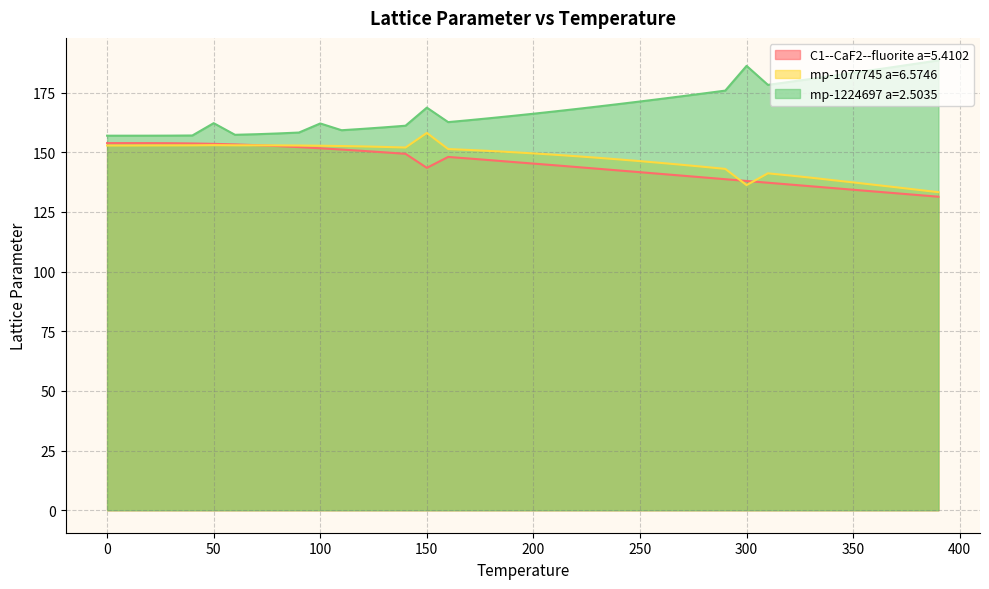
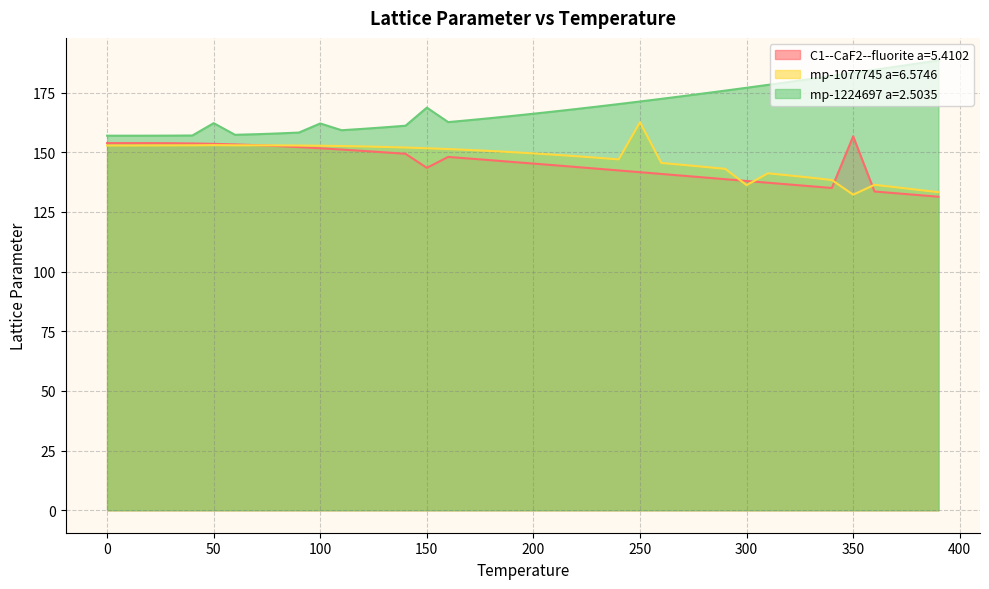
mp-1077745 a=6.5746, 150: 158 -> 152
mp-1077745 a=6.5746, 250: 146 -> 163
mp-1224697 a=2.5035, 300: 186 -> 177
C1--CaF2--fluorite a=5.4102, 350: 134 -> 157
mp-1077745 a=6.5746, 350: 137 -> 132
